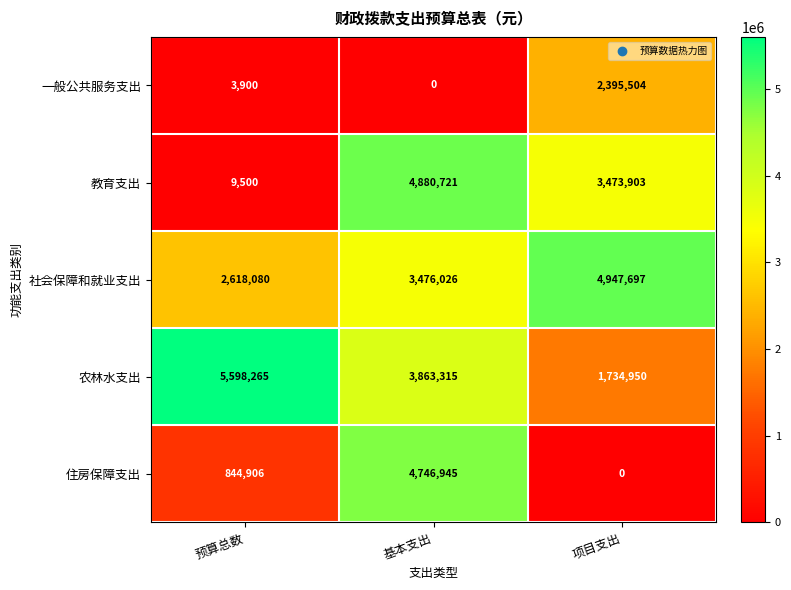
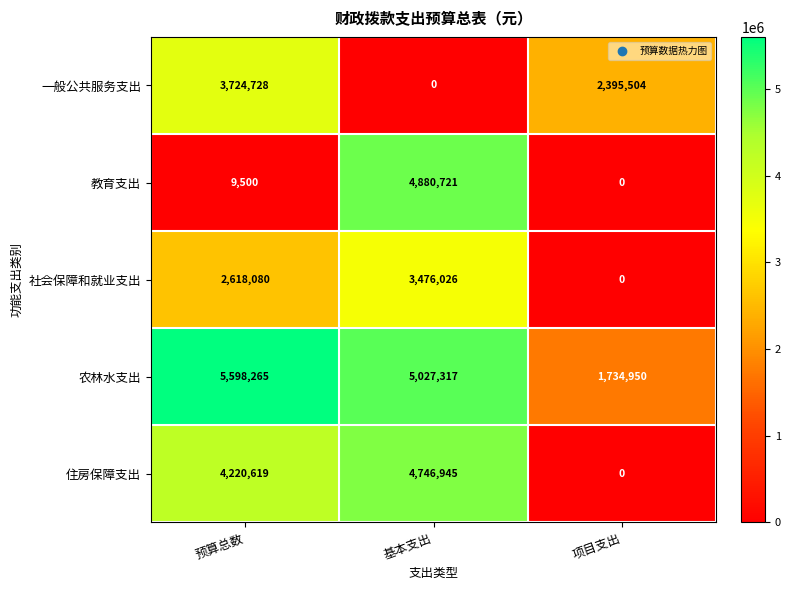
一般公共服务支出, 预算总数: 3,900 -> 3,724,728
教育支出, 项目支出: 3,473,903 -> 0
社会保障和就业支出, 项目支出: 4,947,697 -> 0
农林水支出, 基本支出: 3,863,315 -> 5,027,317
住房保障支出, 预算总数: 844,906 -> 4,220,619
